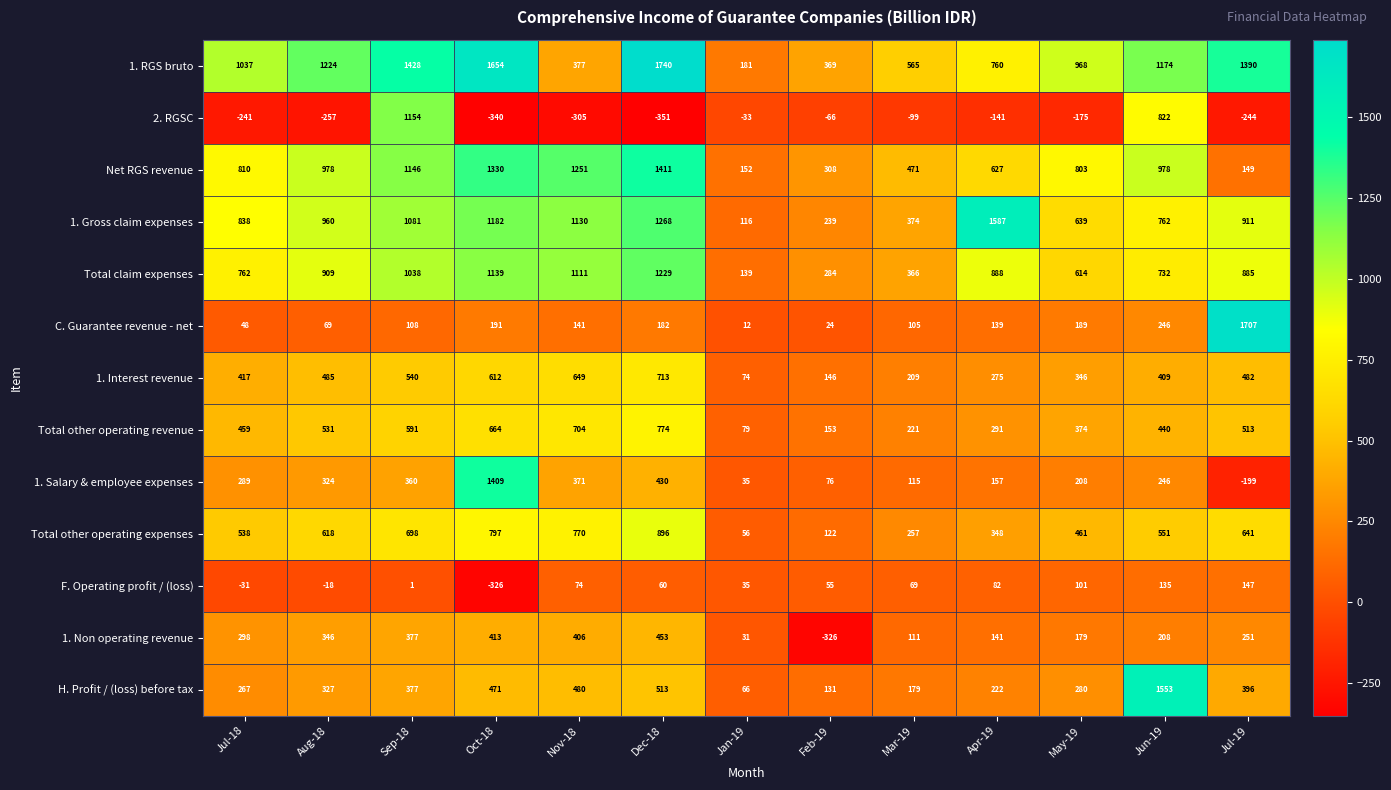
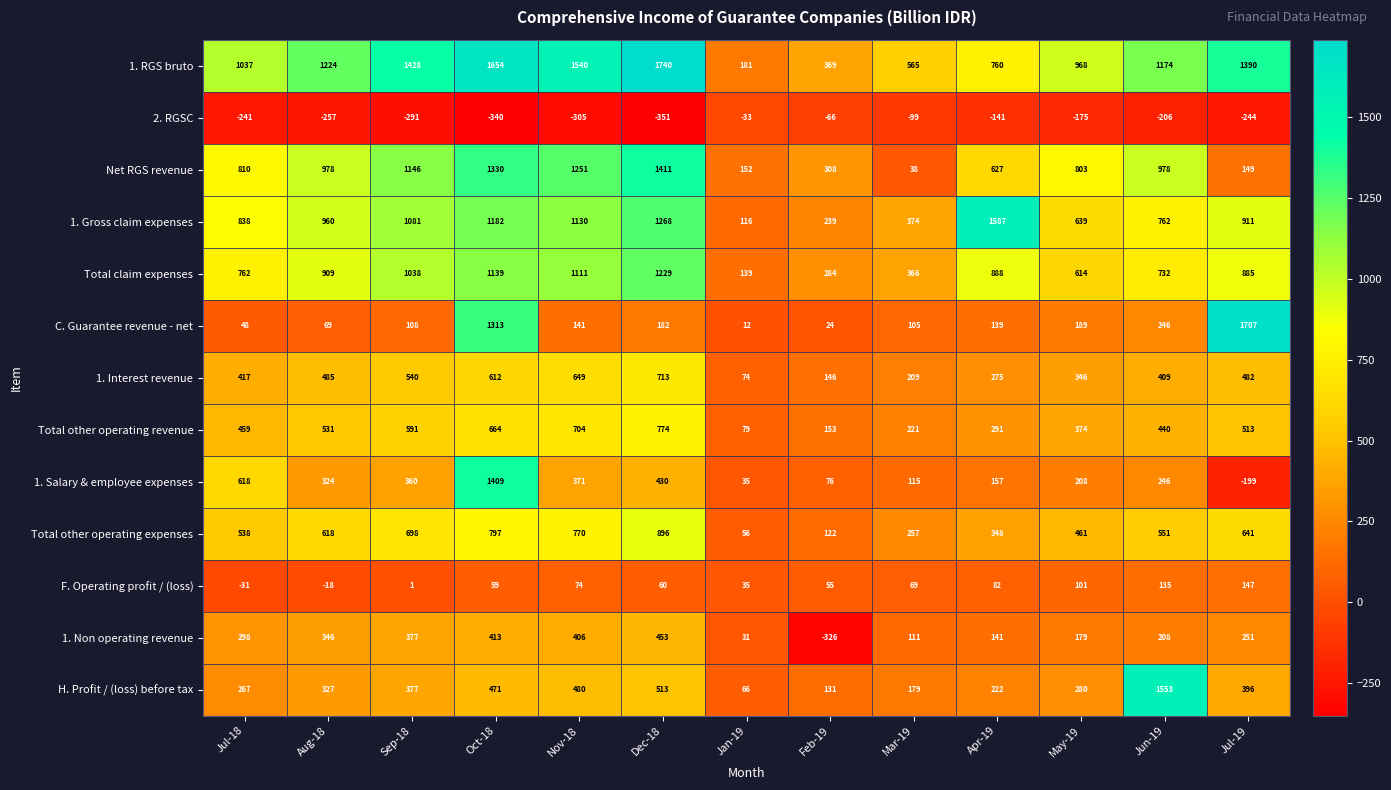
1. RGS bruto, Nov-18: 377 -> 1540
2. RGSC, Sep-18: 1154 -> -291
2. RGSC, Jun-19: 822 -> -206
Net RGS revenue, Mar-19: 471 -> 38
C. Guarantee revenue - net, Oct-18: 191 -> 1313
1. Salary & employee expenses, Jul-18: 289 -> 618
F. Operating profit / (loss), Oct-18: -326 -> 59
